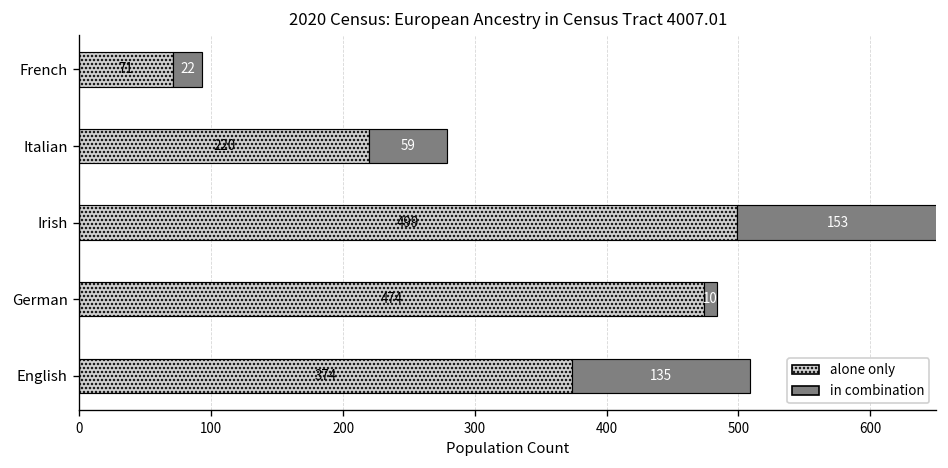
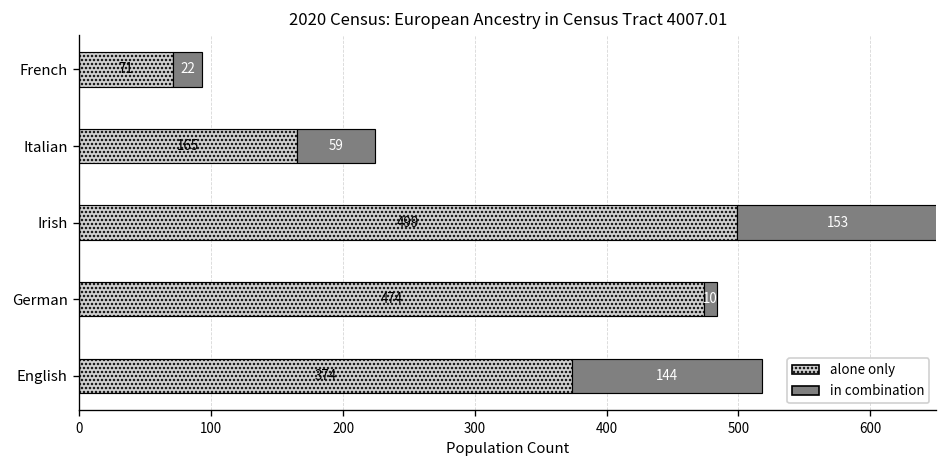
alone only, Italian: 220 -> 165
in combination, English: 135 -> 144
